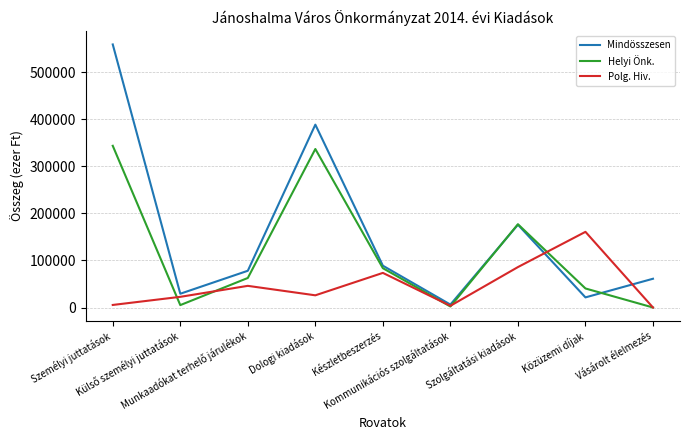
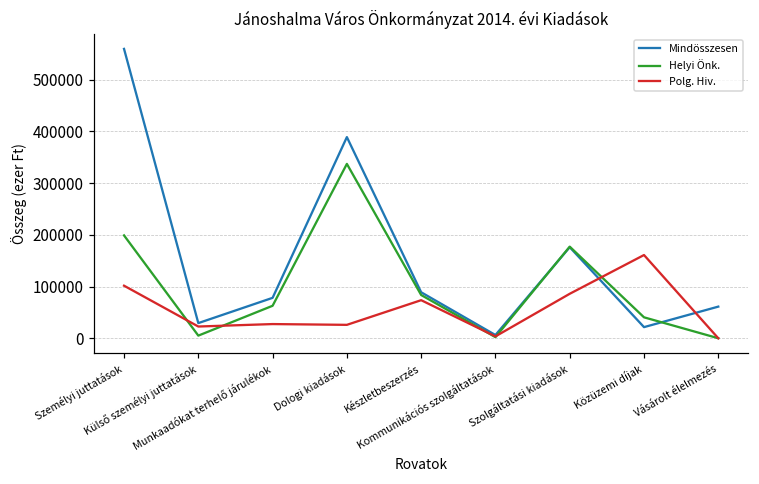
Helyi Önk., Személyi juttatások: 340000 -> 200000
Polg. Hiv., Személyi juttatások: 10000 -> 100000
Polg. Hiv., Munkaadókat terhelő járulékok: 50000 -> 30000
